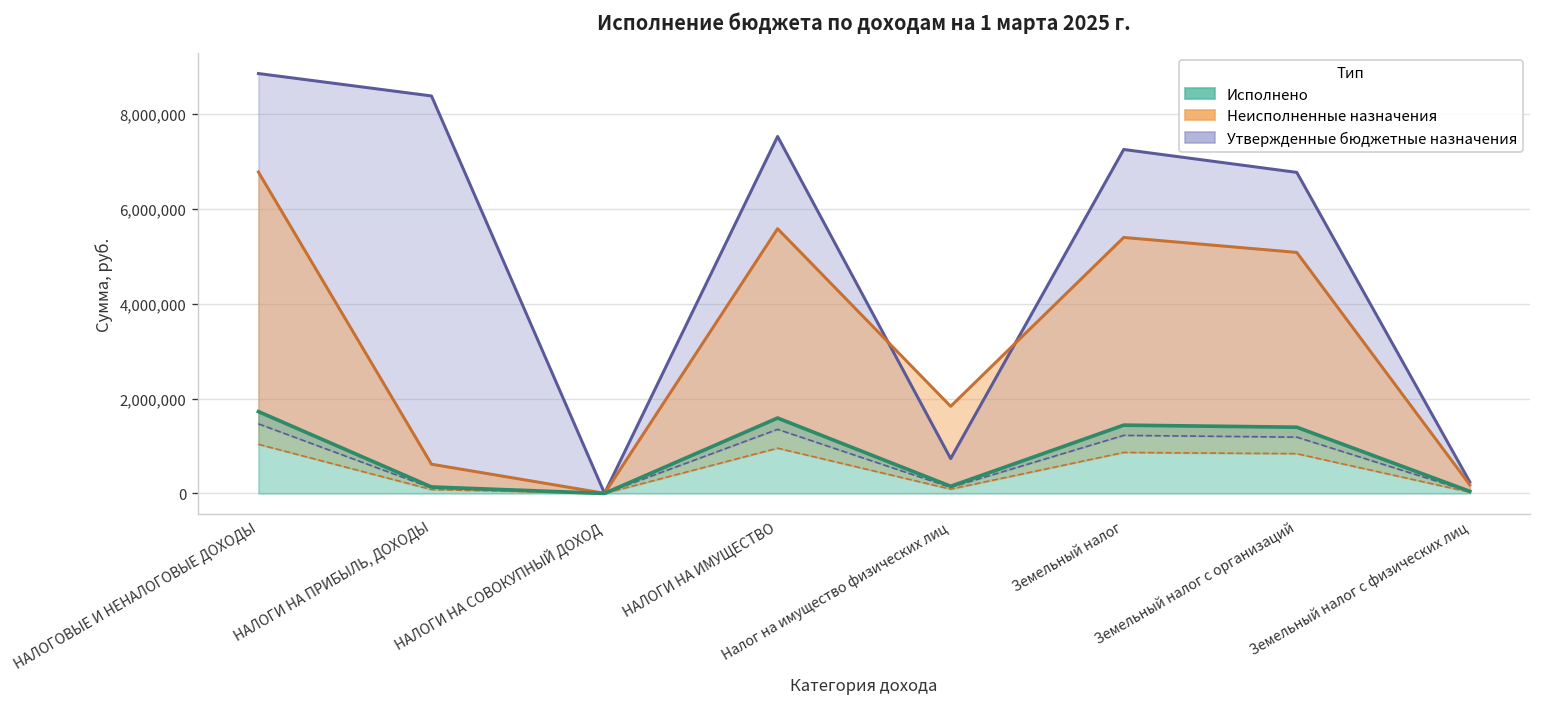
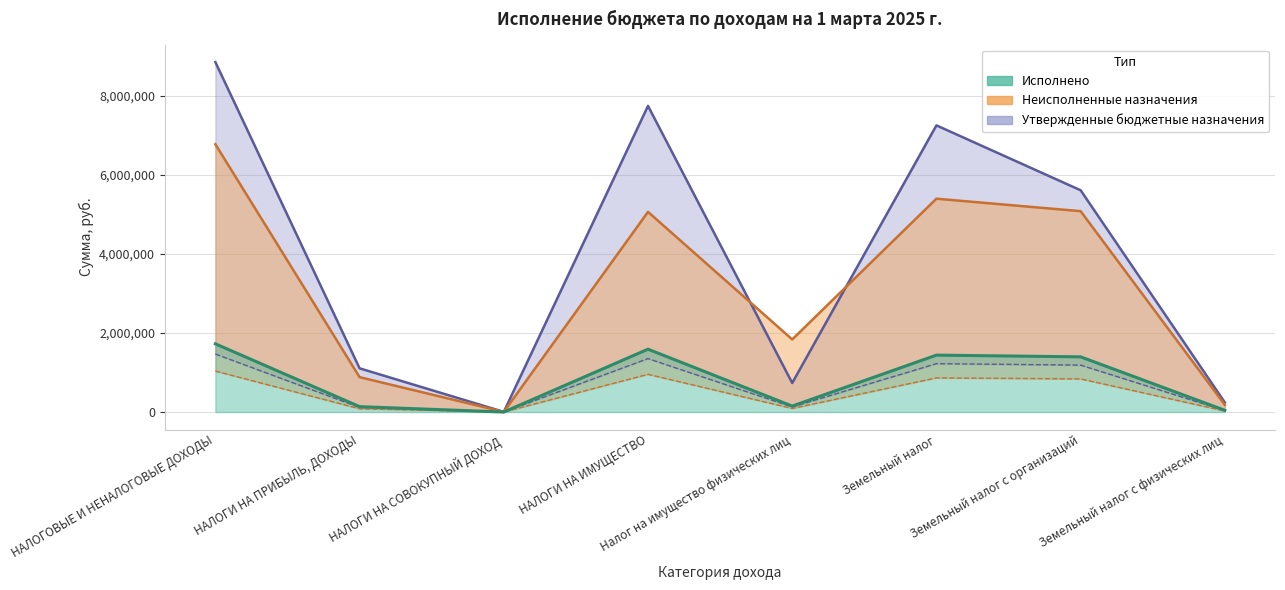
Утвержденные бюджетные назначения, НАЛОГИ НА ПРИБЫЛЬ, ДОХОДЫ: 8,400,000 -> 1,100,000
Неисполненные назначения, НАЛОГИ НА ПРИБЫЛЬ, ДОХОДЫ: 600,000 -> 900,000
Утвержденные бюджетные назначения, НАЛОГИ НА ИМУЩЕСТВО: 7,500,000 -> 7,700,000
Неисполненные назначения, НАЛОГИ НА ИМУЩЕСТВО: 5,600,000 -> 5,100,000
Утвержденные бюджетные назначения, Земельный налог с организаций: 6,800,000 -> 5,600,000
